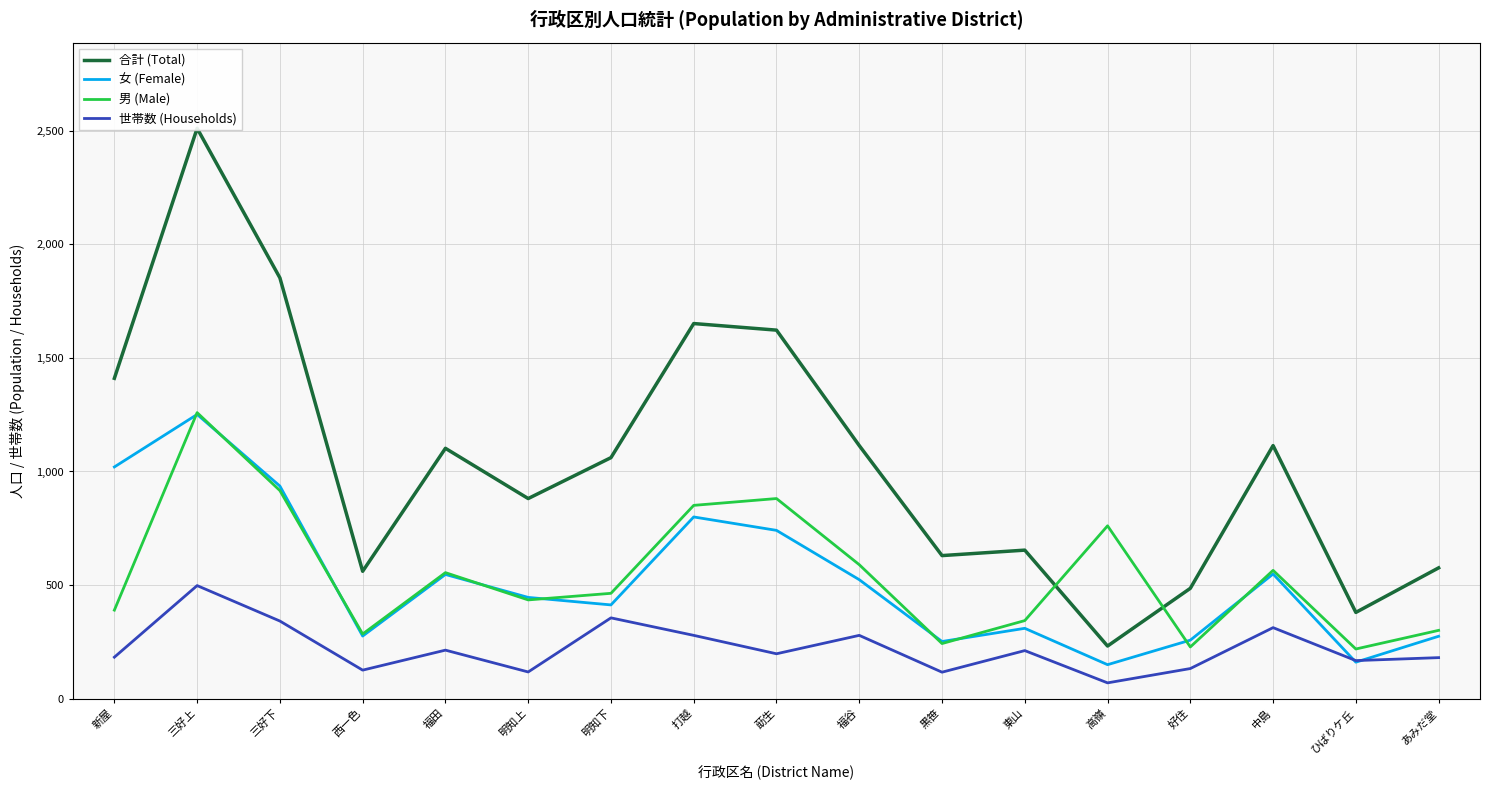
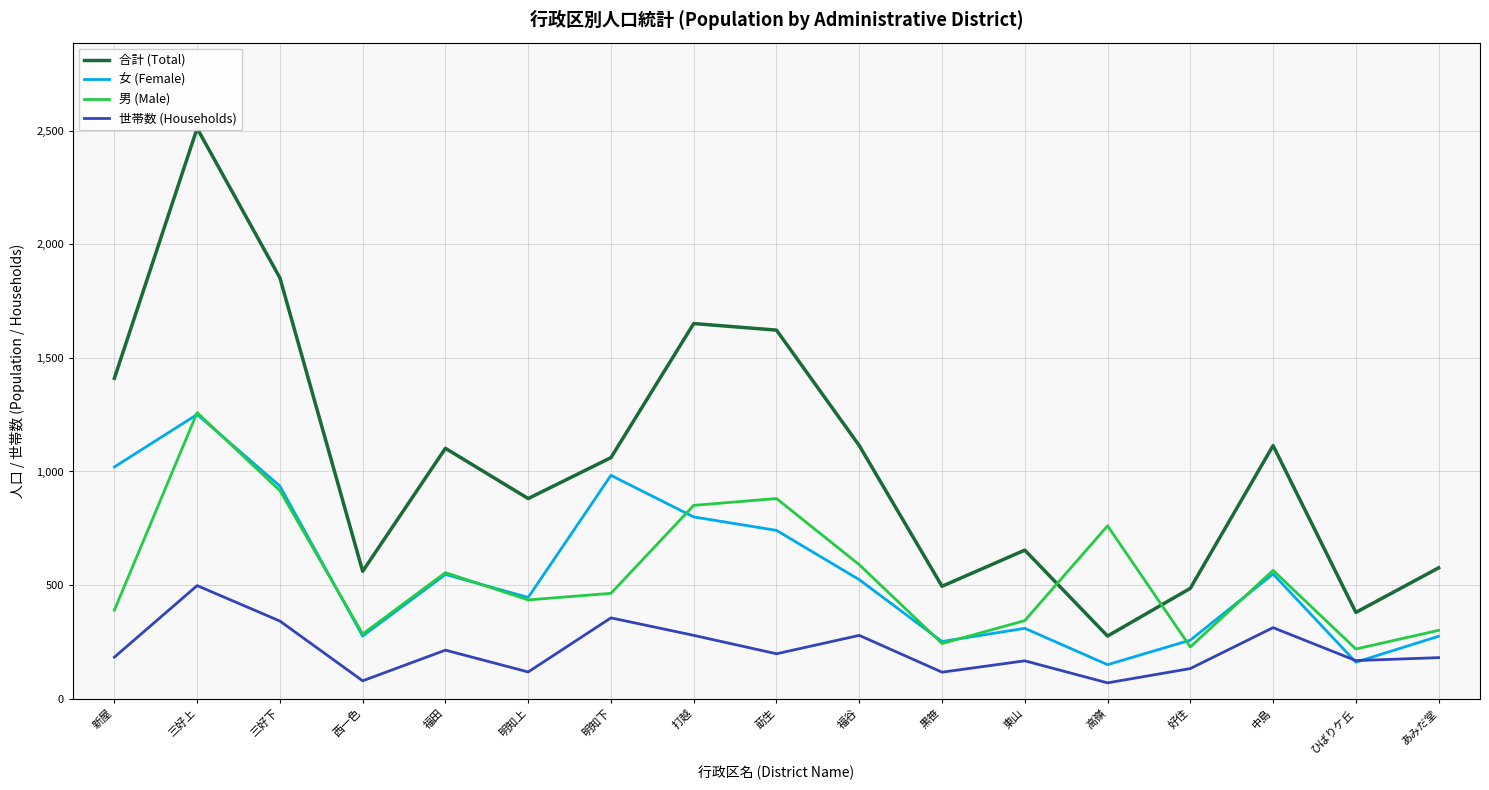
世帯数 (Households), 西一色: 130 -> 80
女 (Female), 明知下: 410 -> 980
合計 (Total), 黒笹: 630 -> 500
世帯数 (Households), 東山: 210 -> 170
合計 (Total), 高嶺: 230 -> 280
